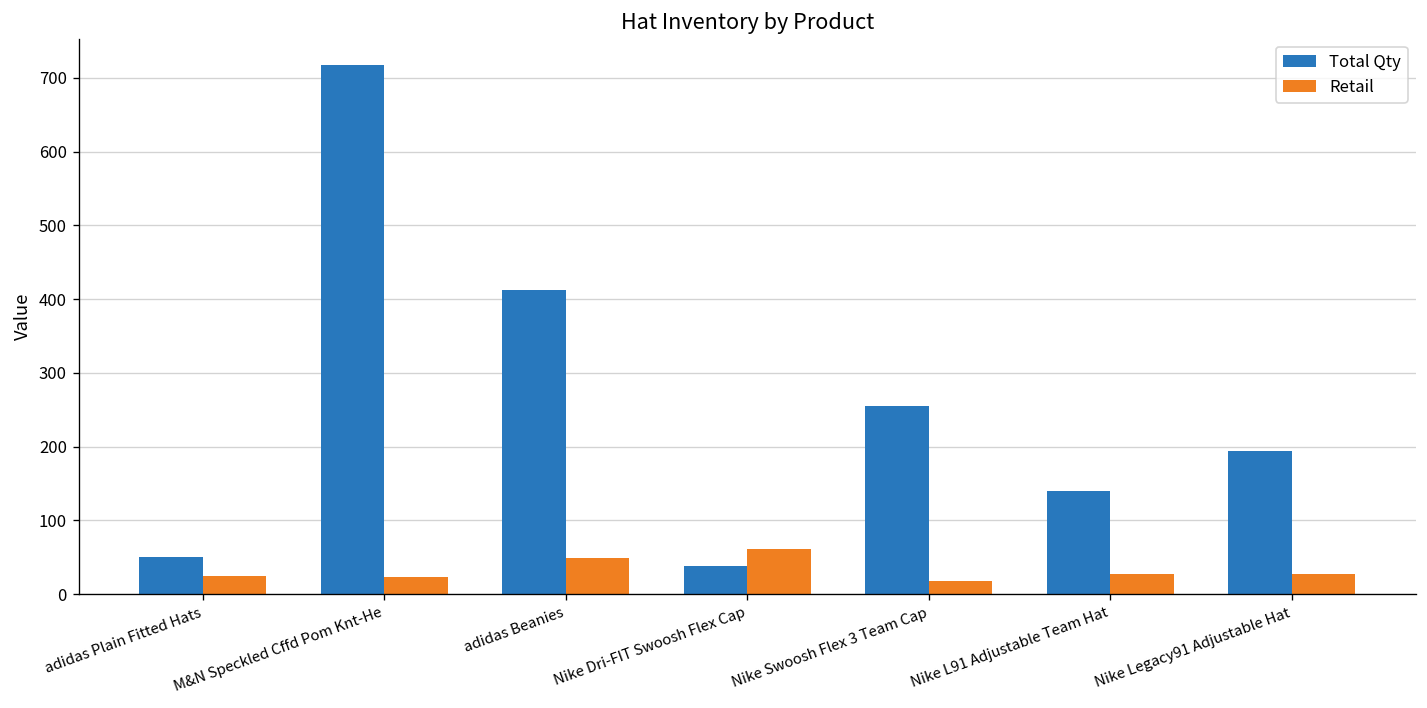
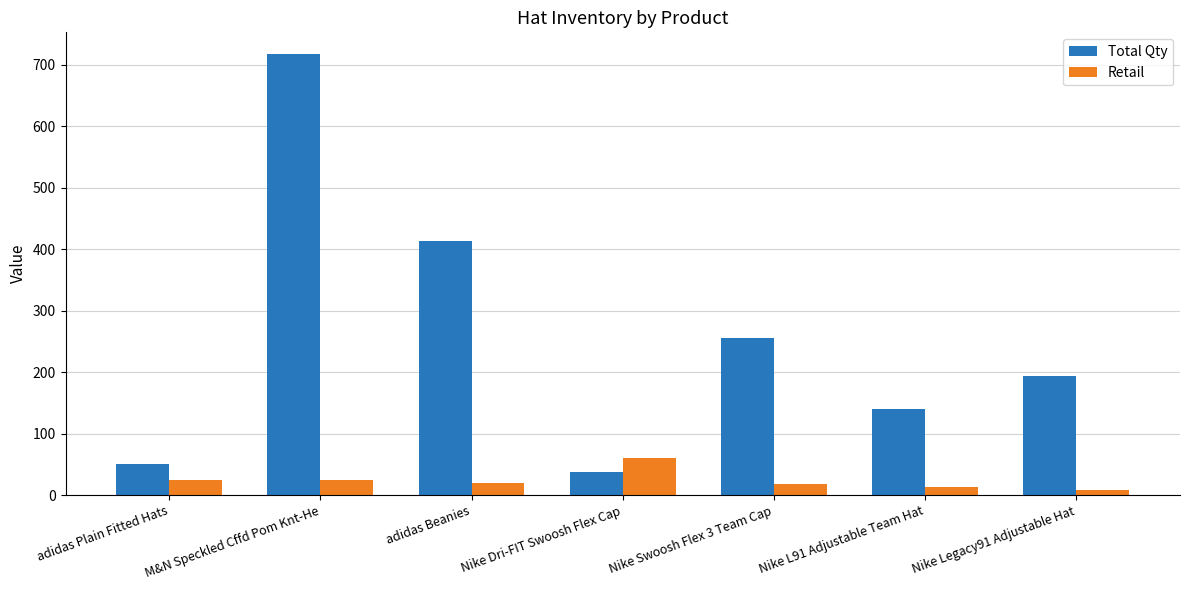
Retail, adidas Beanies: 50 -> 20
Retail, Nike L91 Adjustable Team Hat: 30 -> 10
Retail, Nike Legacy91 Adjustable Hat: 30 -> 10
